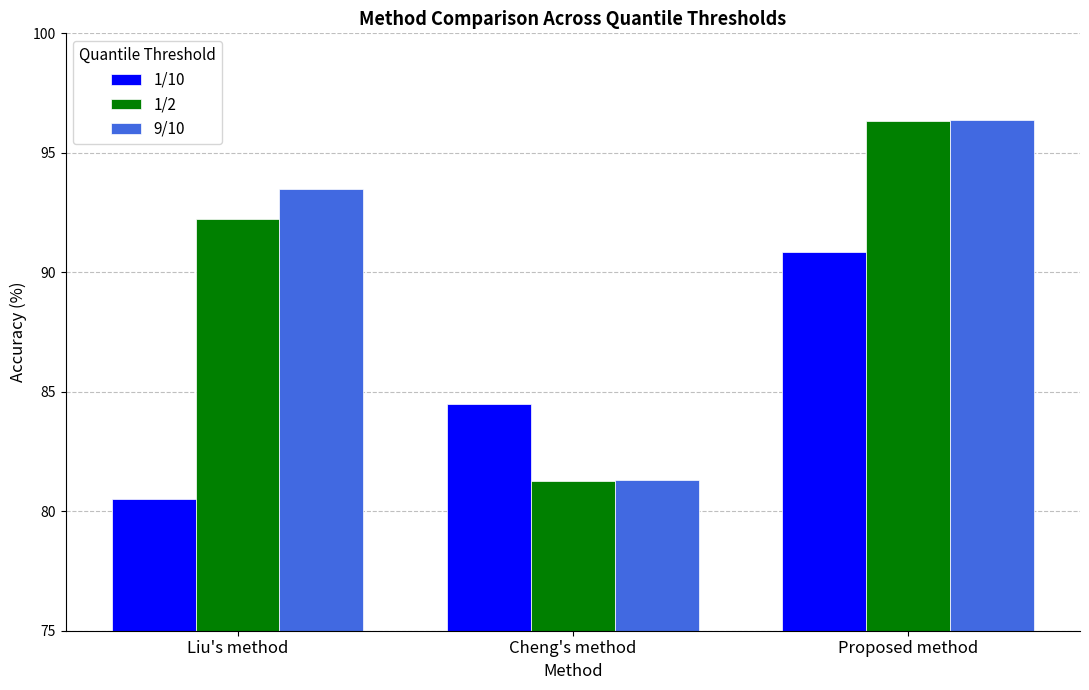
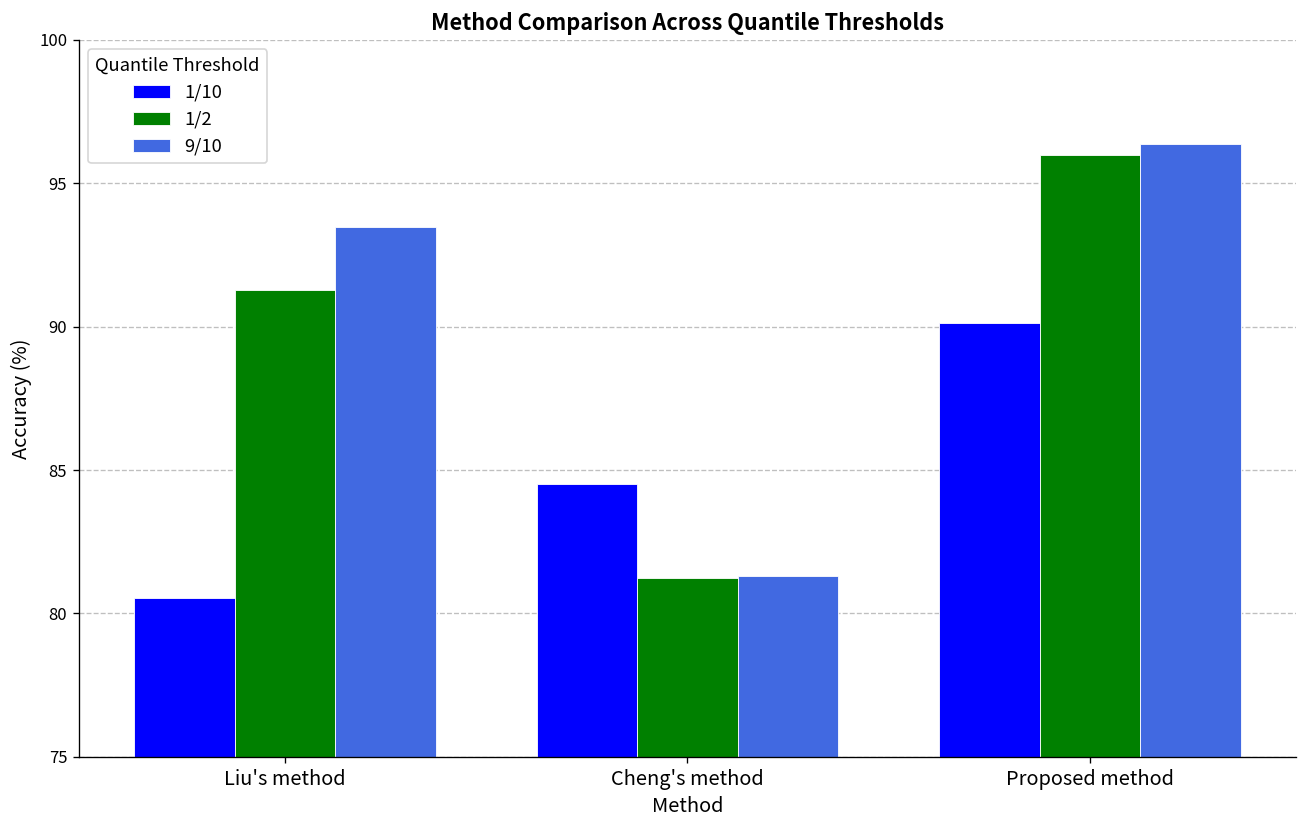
1/2, Liu's method: 92.2 -> 91.3
1/10, Proposed method: 90.9 -> 90.1
1/2, Proposed method: 96.3 -> 96.0
